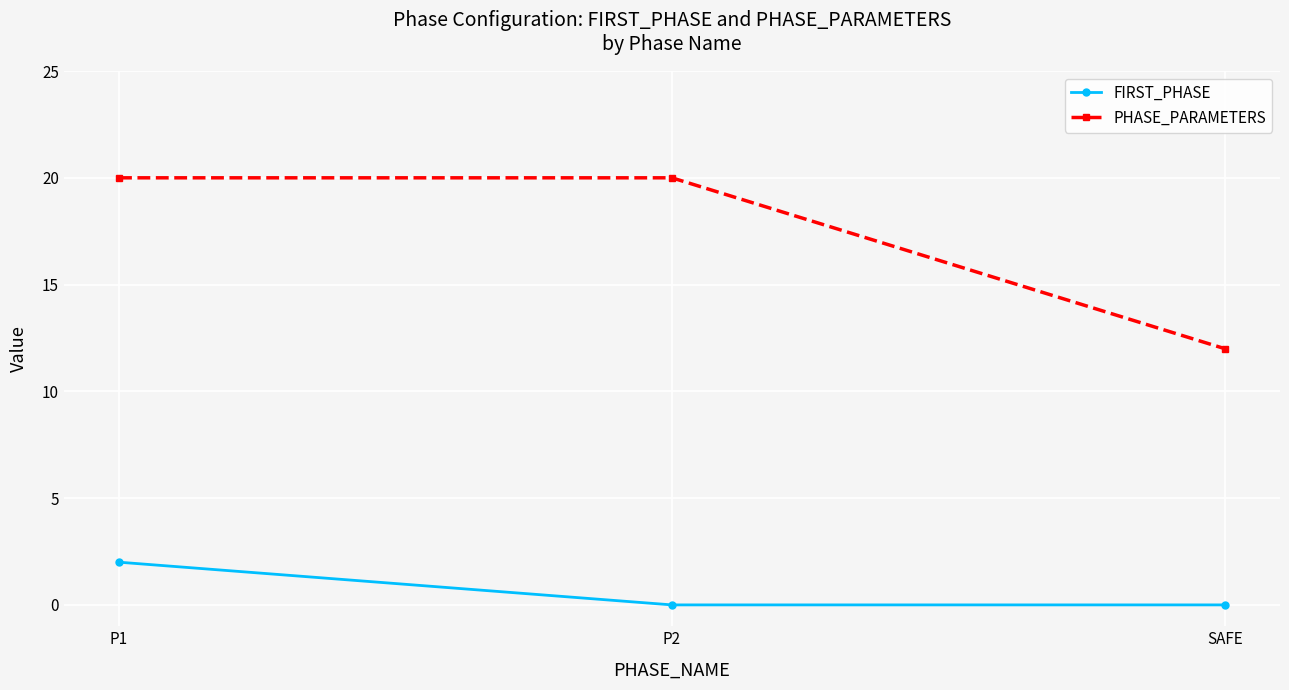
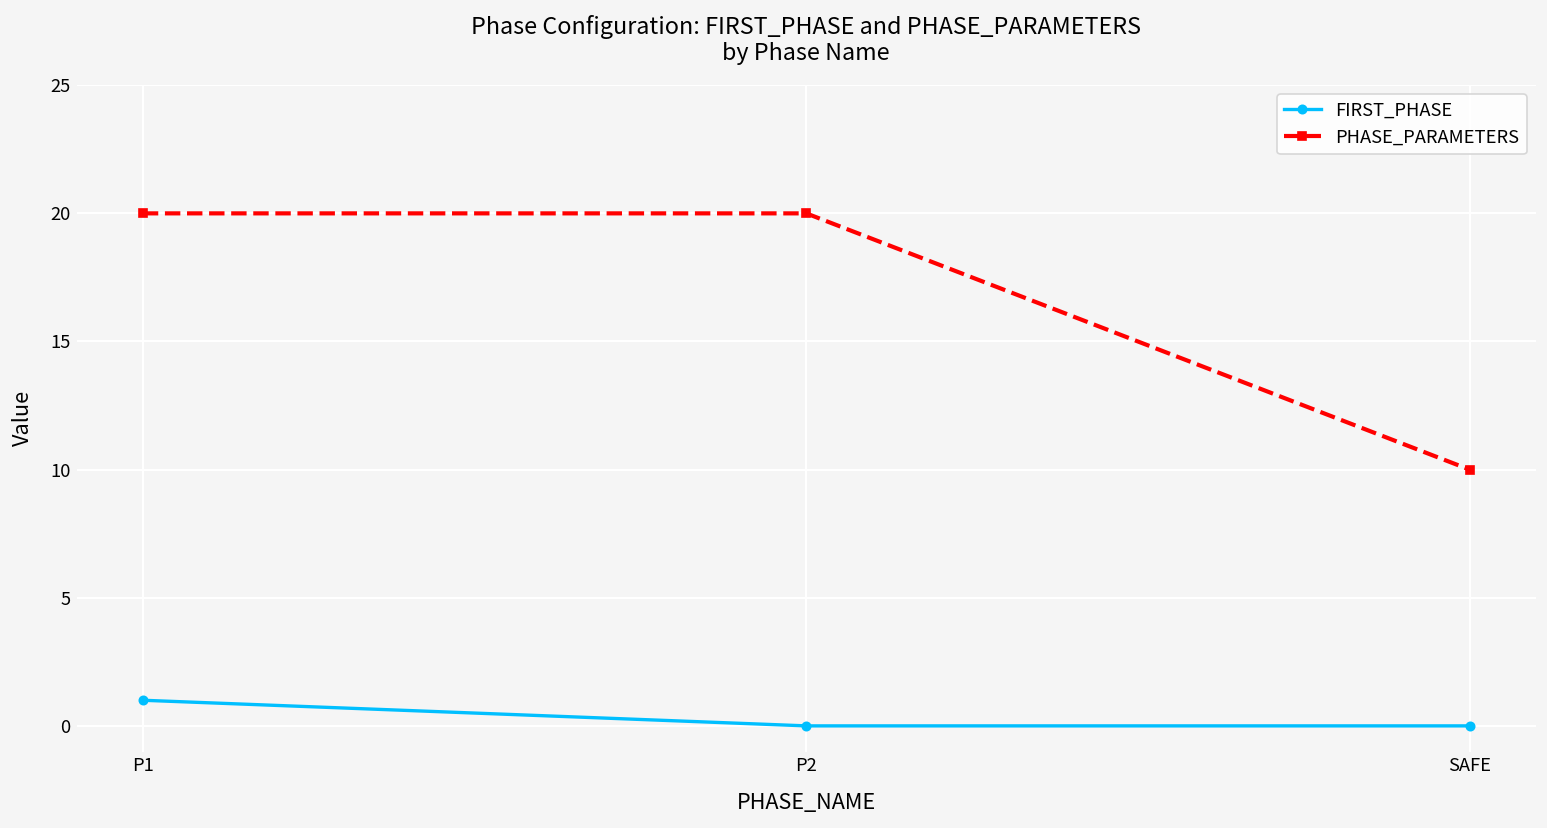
FIRST_PHASE, P1: 2 -> 1
PHASE_PARAMETERS, SAFE: 12 -> 10
